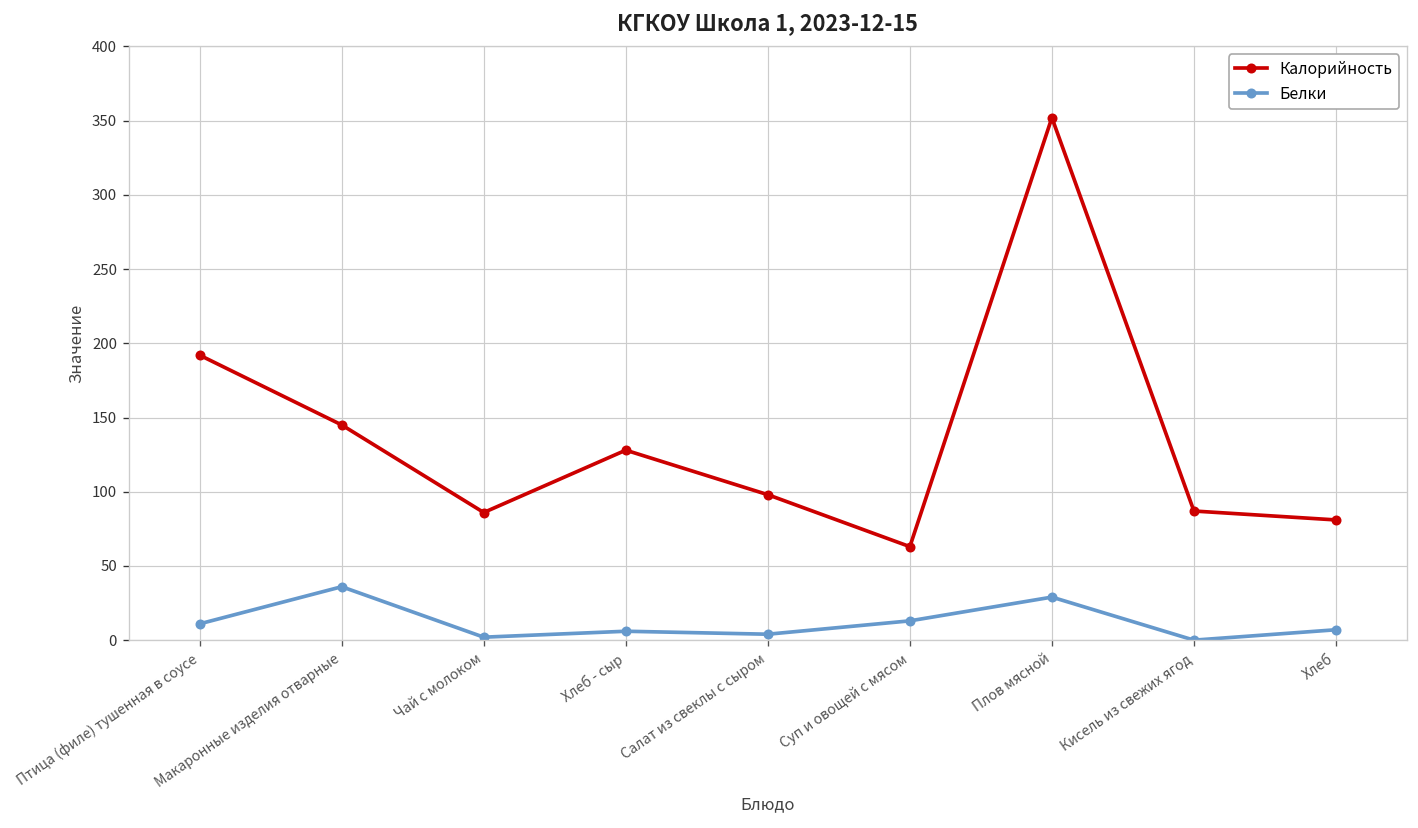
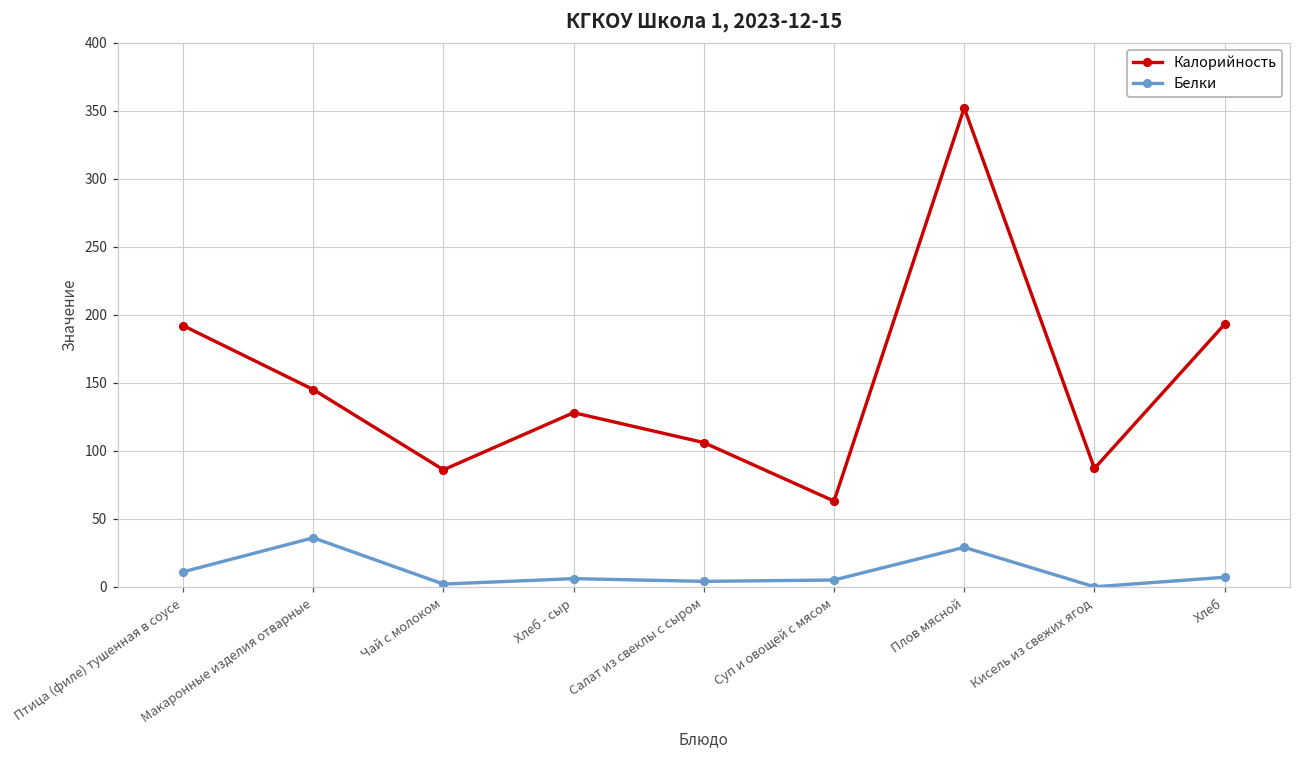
Калорийность, Салат из свеклы с сыром: 98 -> 106
Белки, Суп и овощей с мясом: 13 -> 5
Калорийность, Хлеб: 81 -> 193
